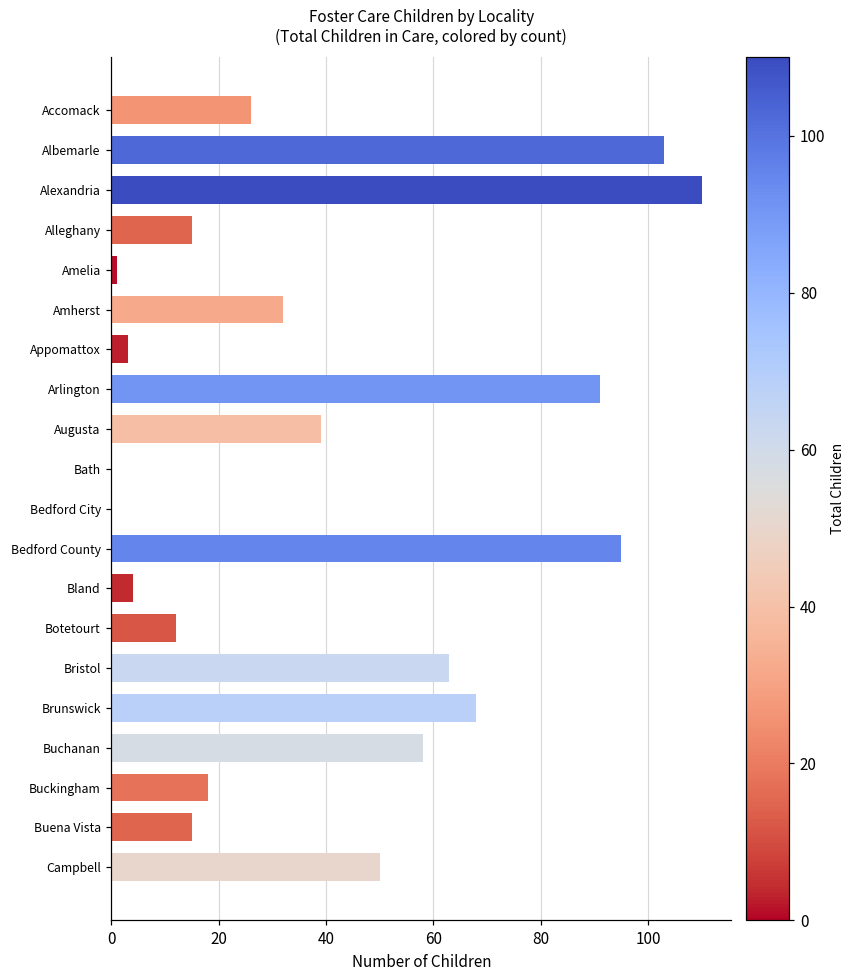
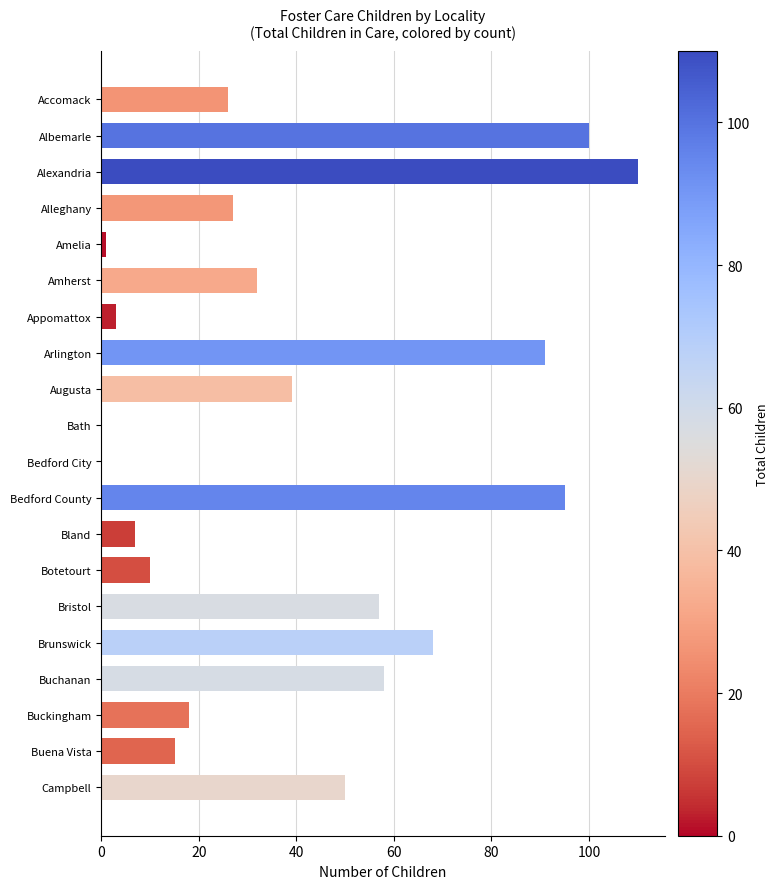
Albemarle: 103 -> 100
Alleghany: 15 -> 27
Bland: 4 -> 7
Botetourt: 12 -> 10
Bristol: 63 -> 57
